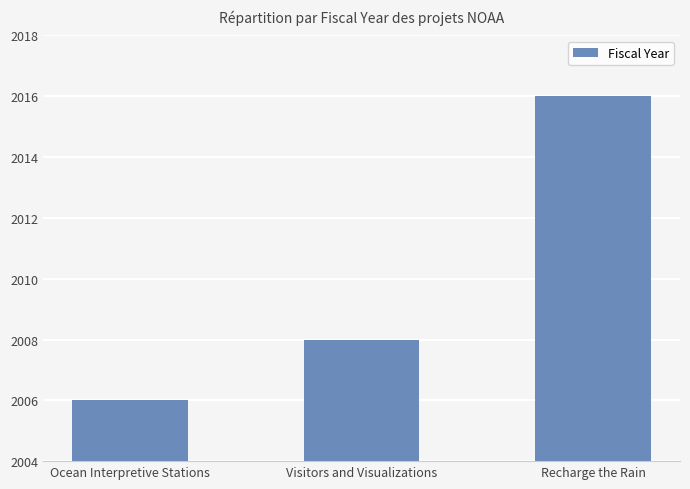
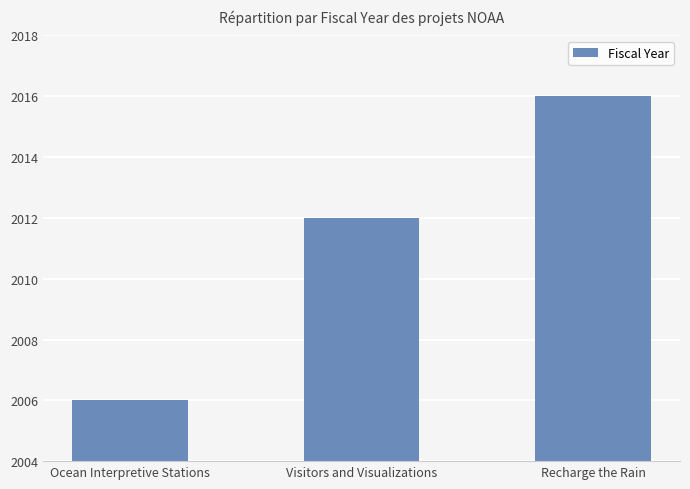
Visitors and Visualizations: 2008 -> 2012
